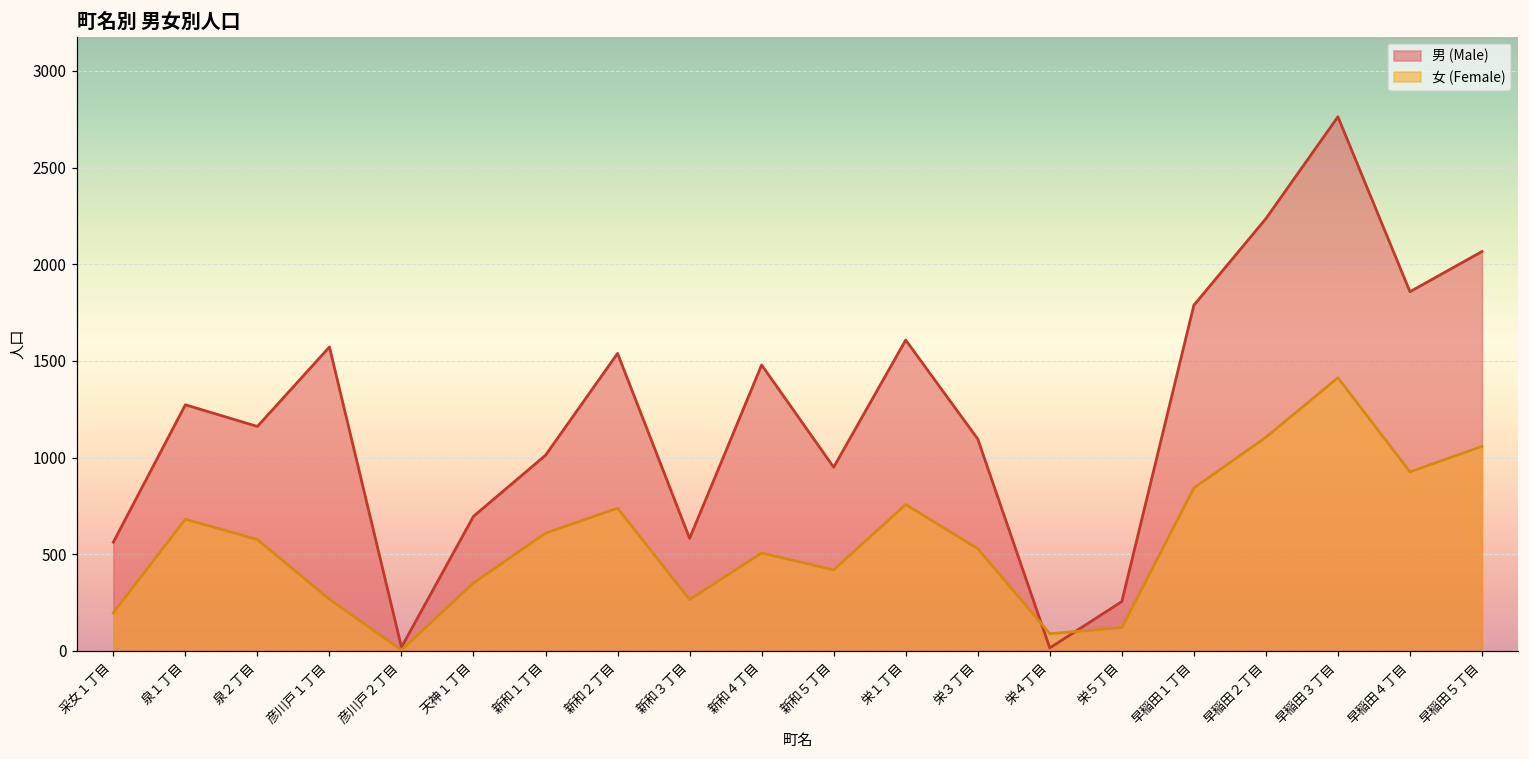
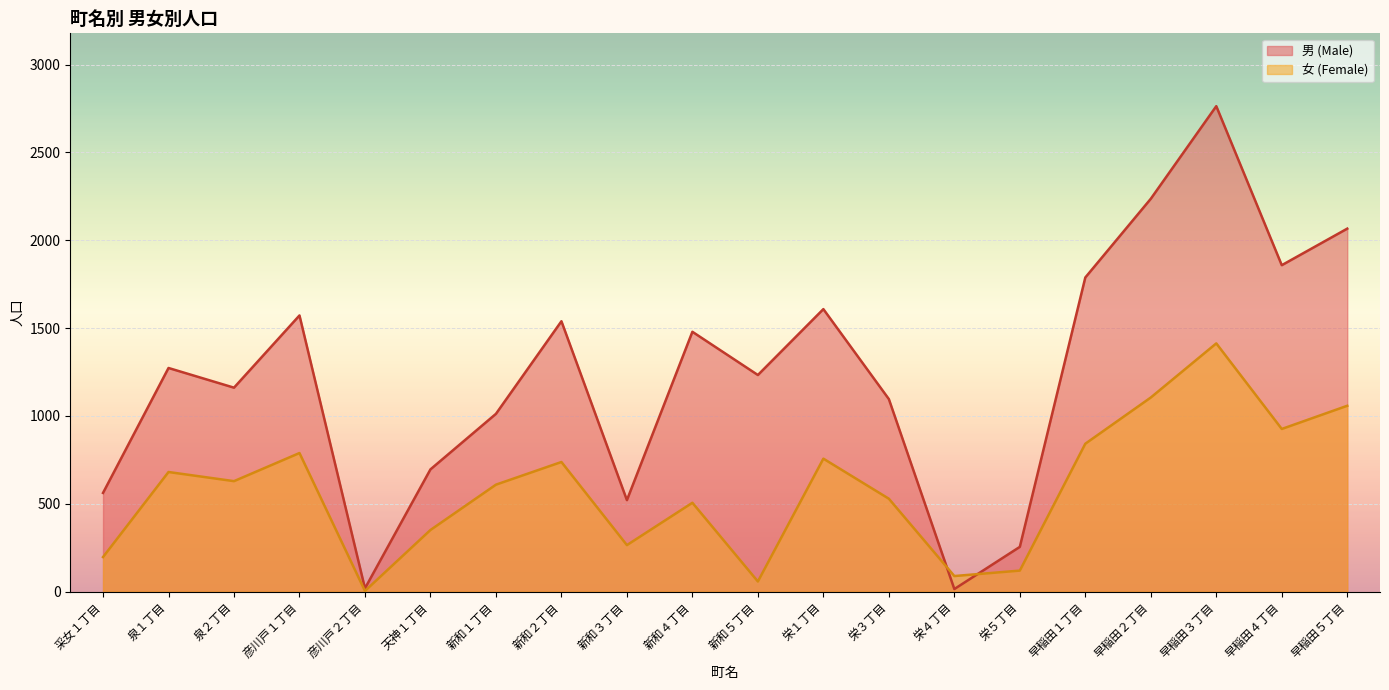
女 (Female), 泉２丁目: 580 -> 630
女 (Female), 彦川戸１丁目: 270 -> 790
男 (Male), 新和３丁目: 580 -> 520
男 (Male), 新和５丁目: 950 -> 1230
女 (Female), 新和５丁目: 420 -> 60
